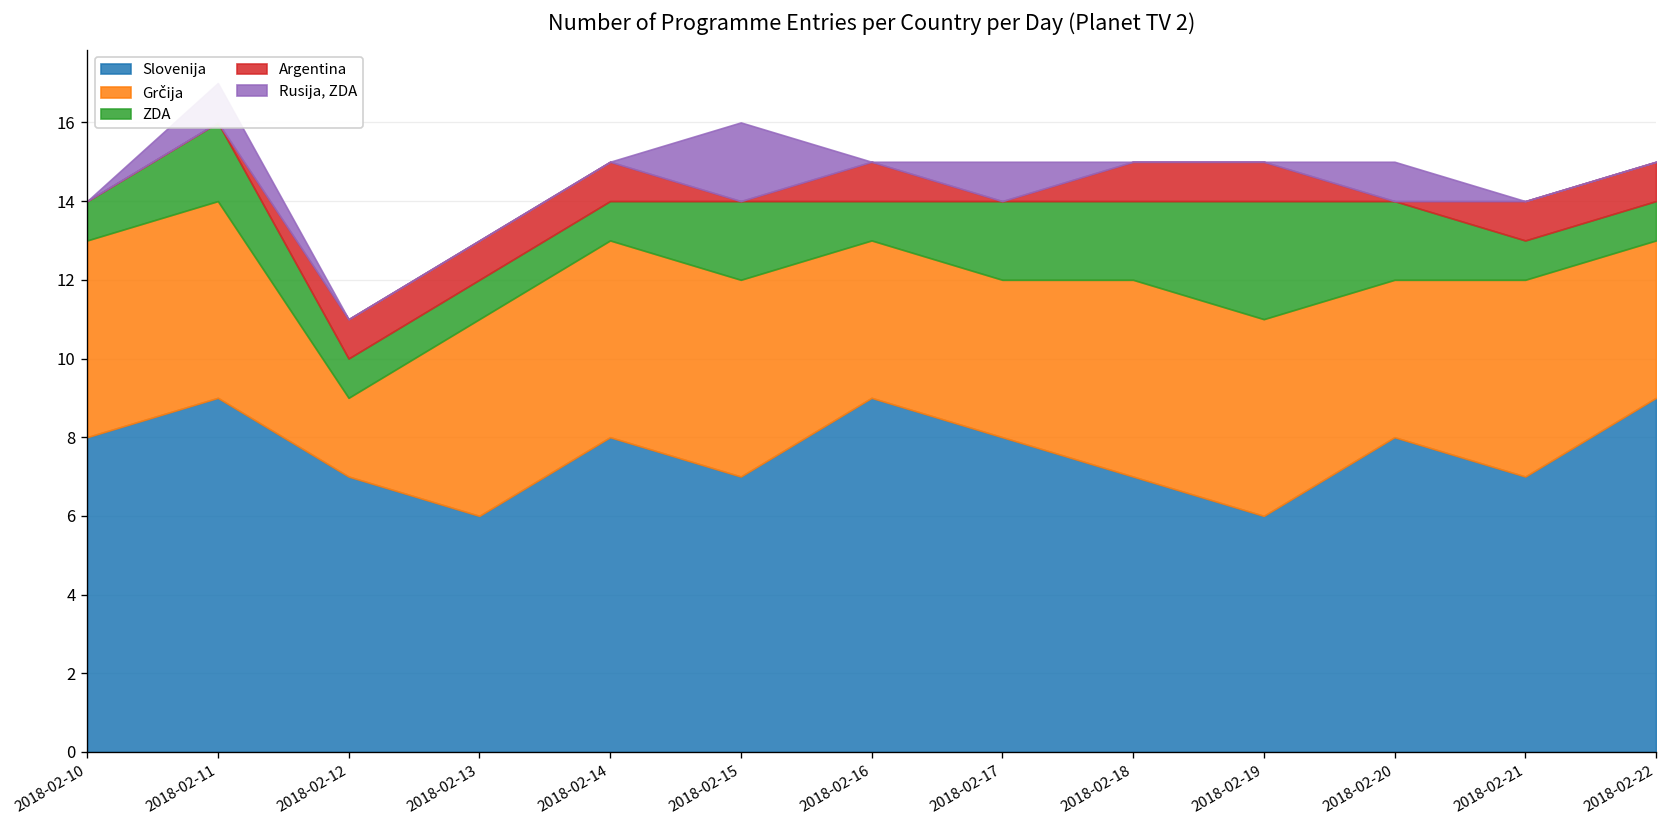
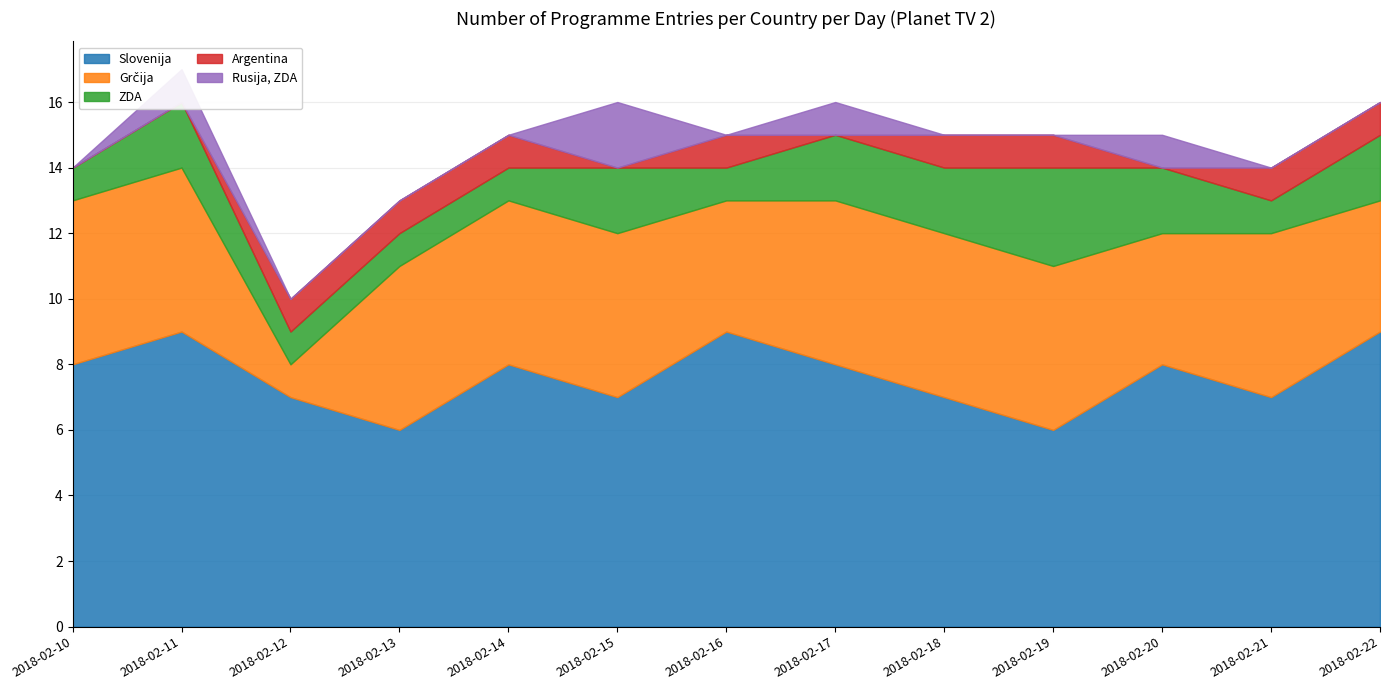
Grčija, 2018-02-12: 2 -> 1
Grčija, 2018-02-17: 4 -> 5
ZDA, 2018-02-22: 1 -> 2
